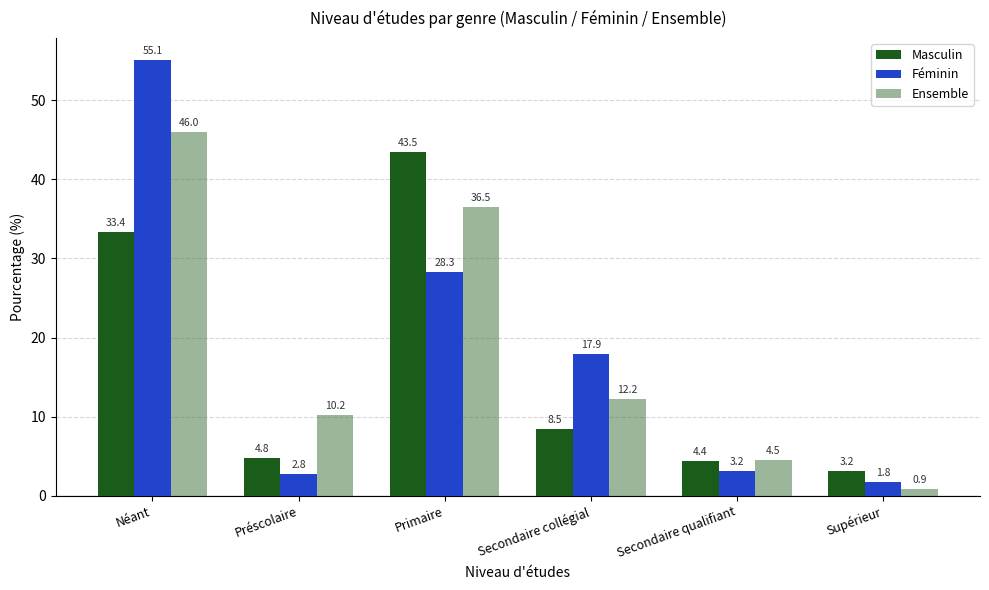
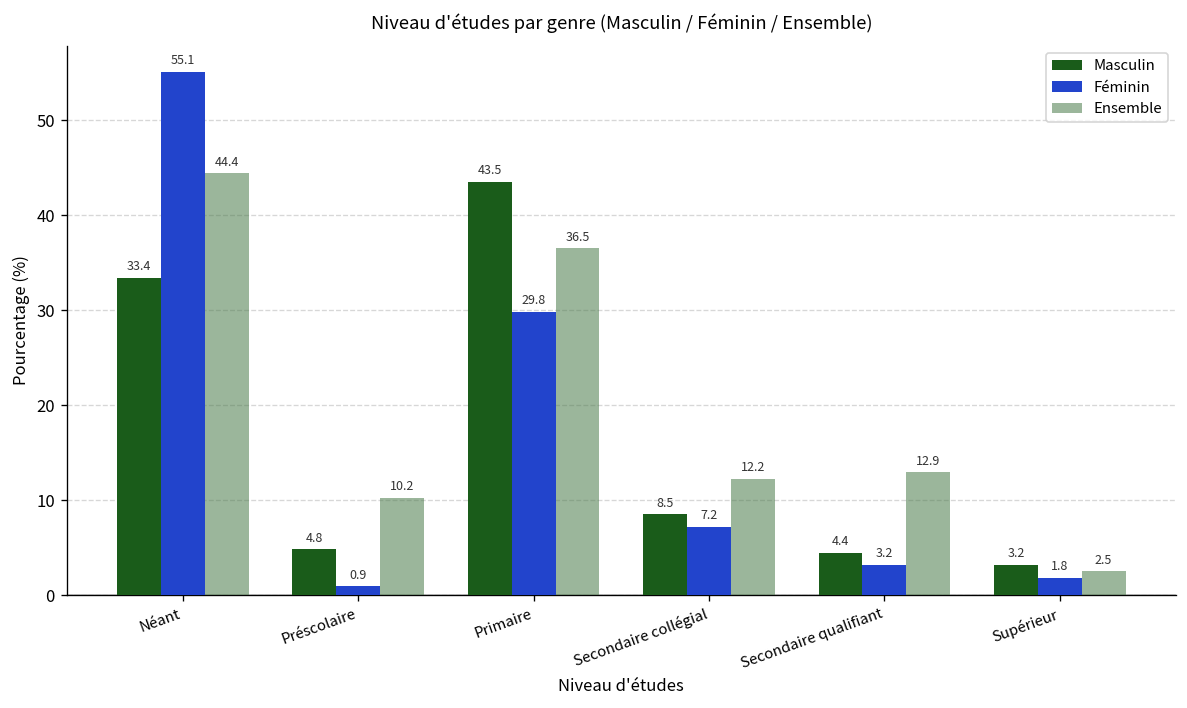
Ensemble, Néant: 46.0 -> 44.4
Féminin, Préscolaire: 2.8 -> 0.9
Féminin, Primaire: 28.3 -> 29.8
Féminin, Secondaire collégial: 17.9 -> 7.2
Ensemble, Secondaire qualifiant: 4.5 -> 12.9
Ensemble, Supérieur: 0.9 -> 2.5
